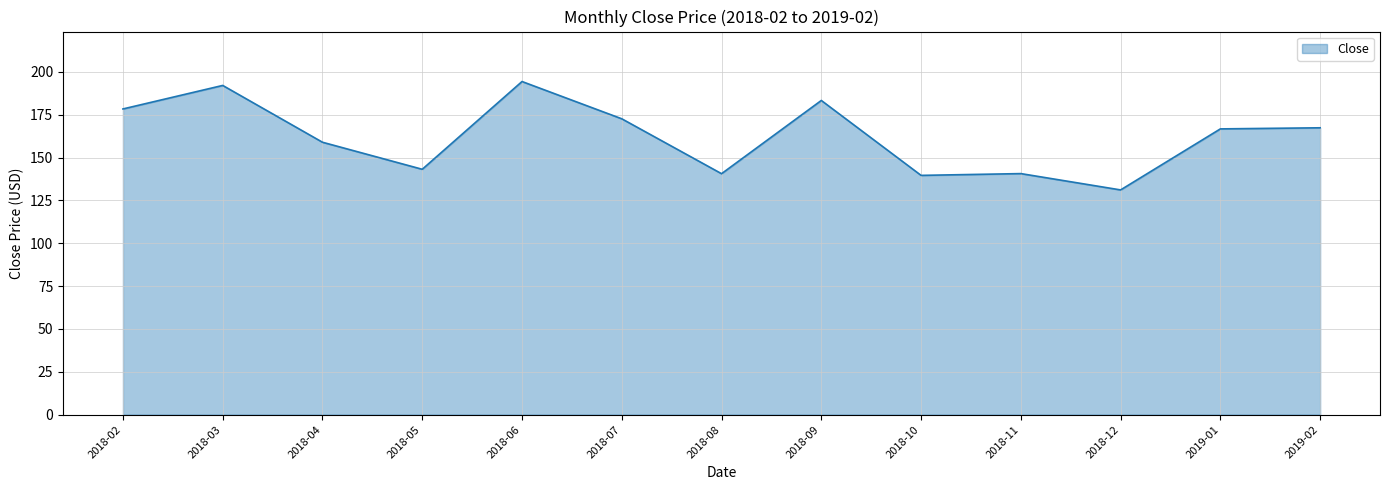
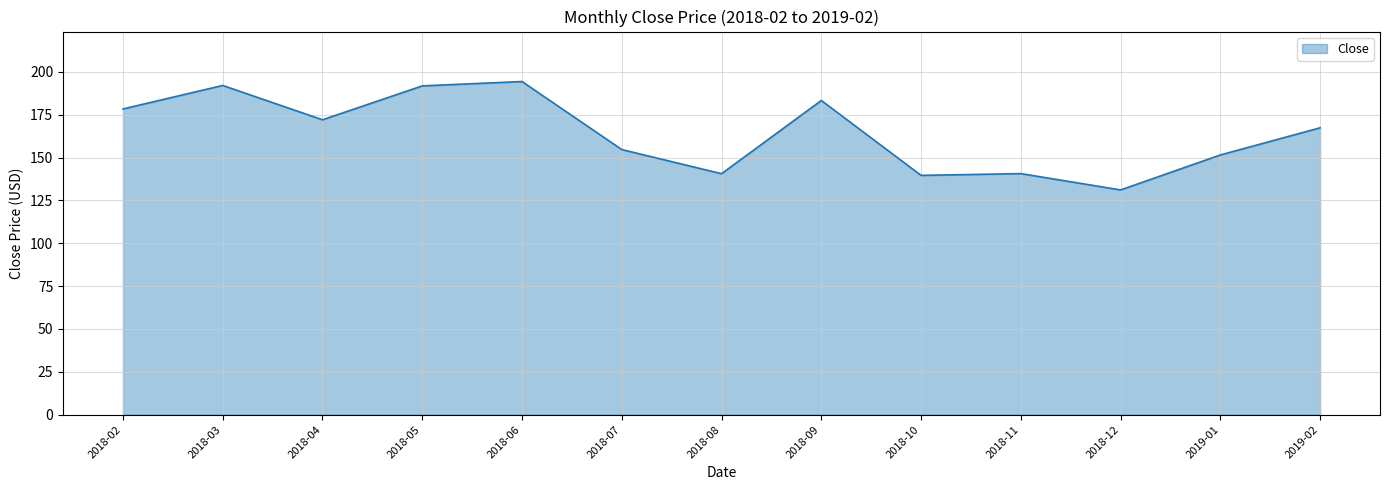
2018-04: 159 -> 172
2018-05: 143 -> 192
2018-07: 173 -> 155
2019-01: 167 -> 151
